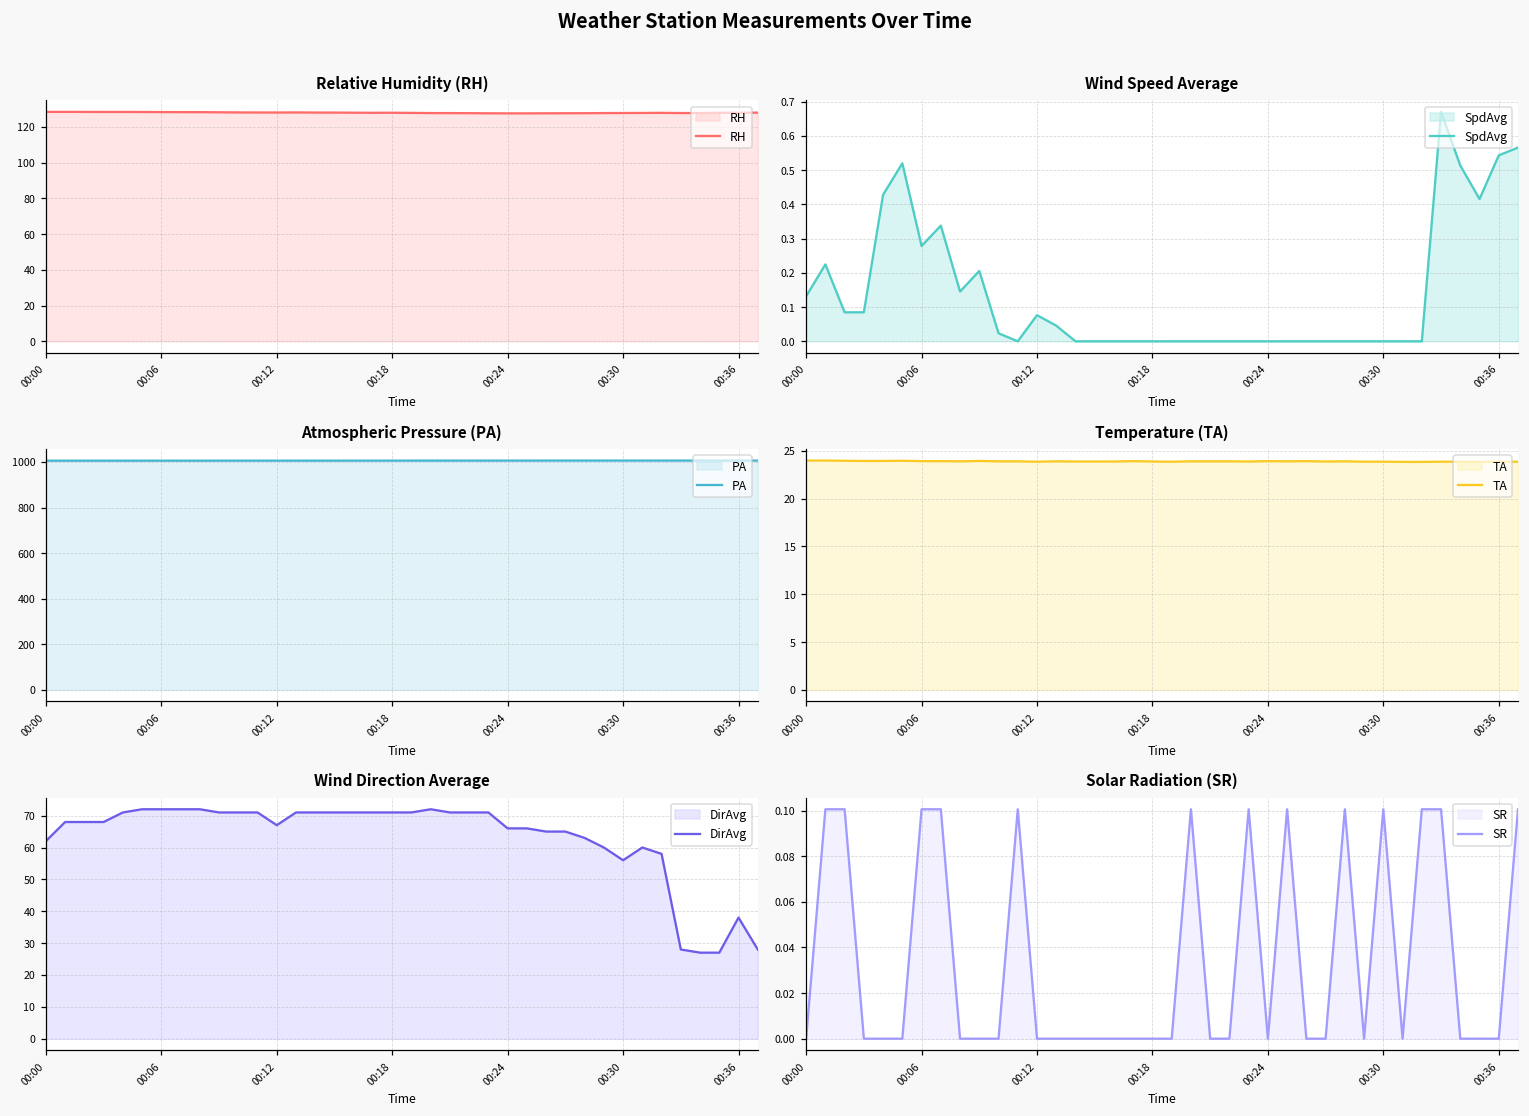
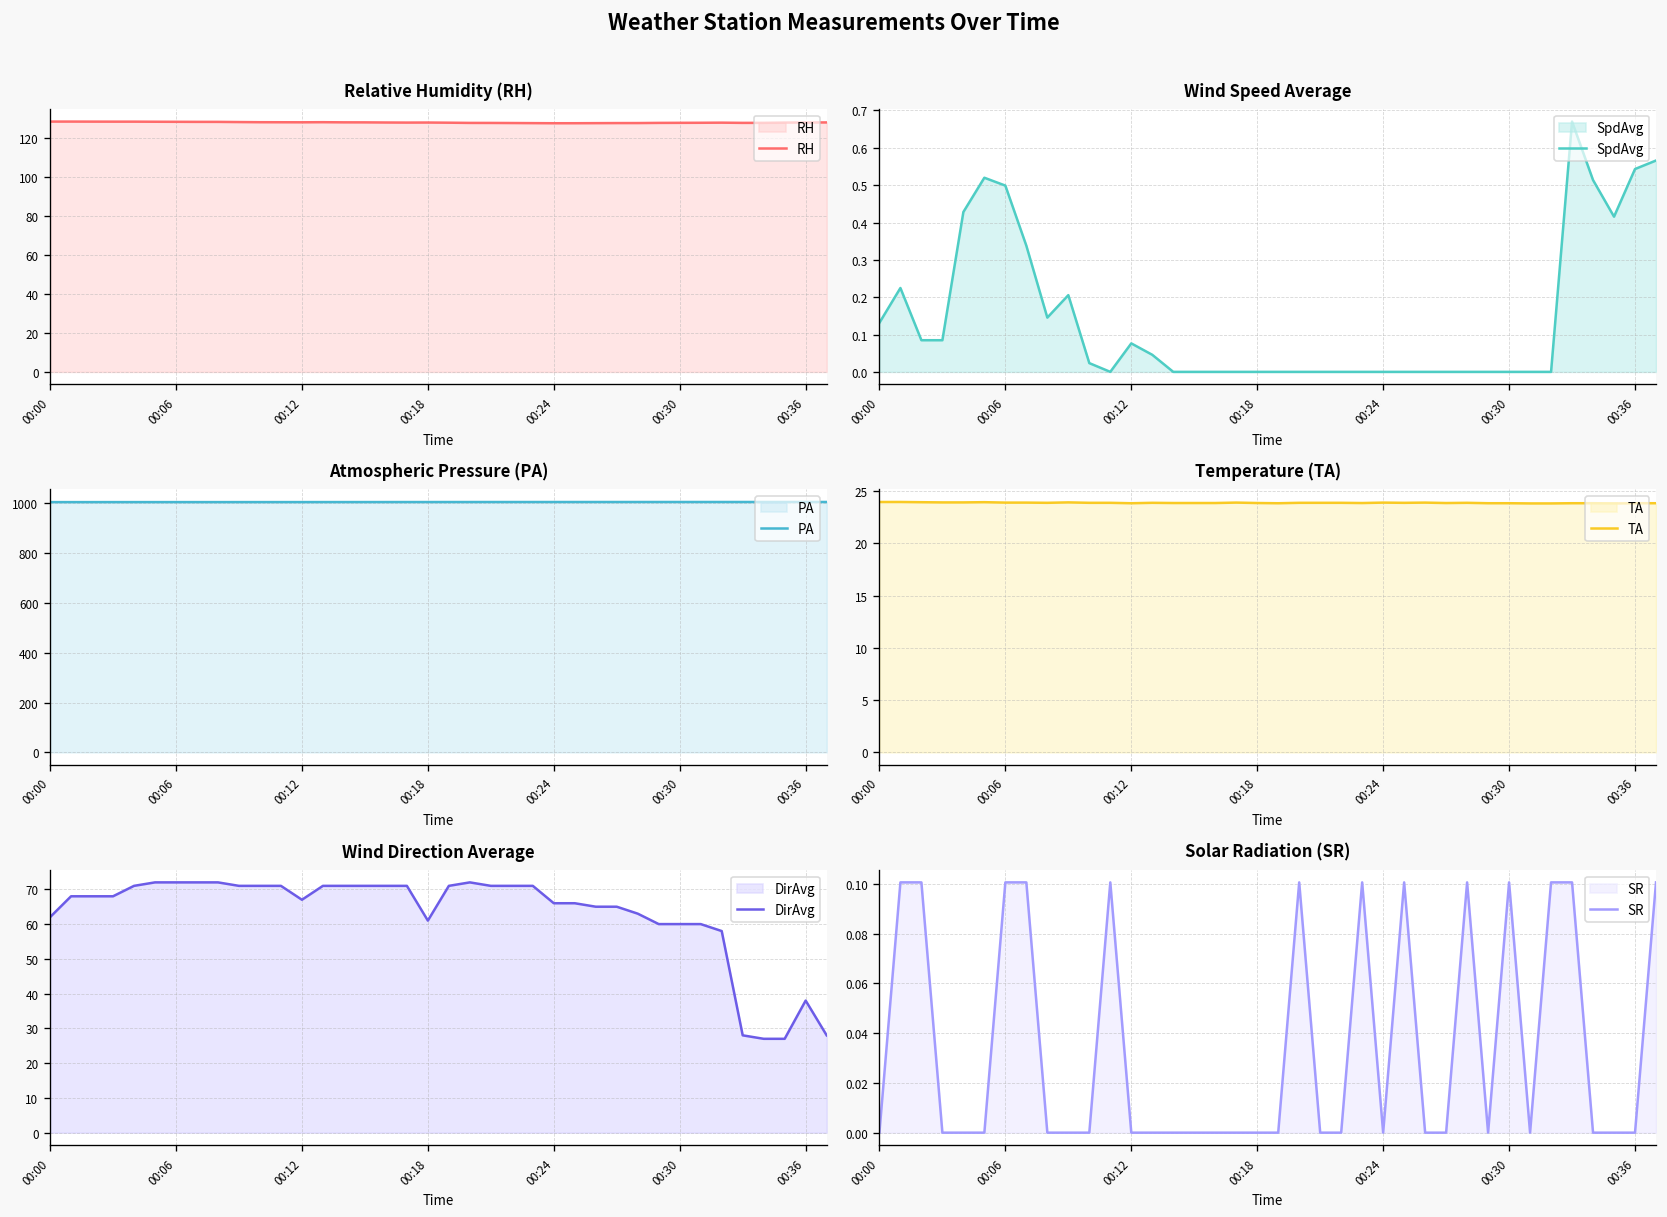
Wind Speed Average, 00:06: 0.28 -> 0.50
Wind Direction Average, 00:18: 71 -> 61
Wind Direction Average, 00:30: 56 -> 60
